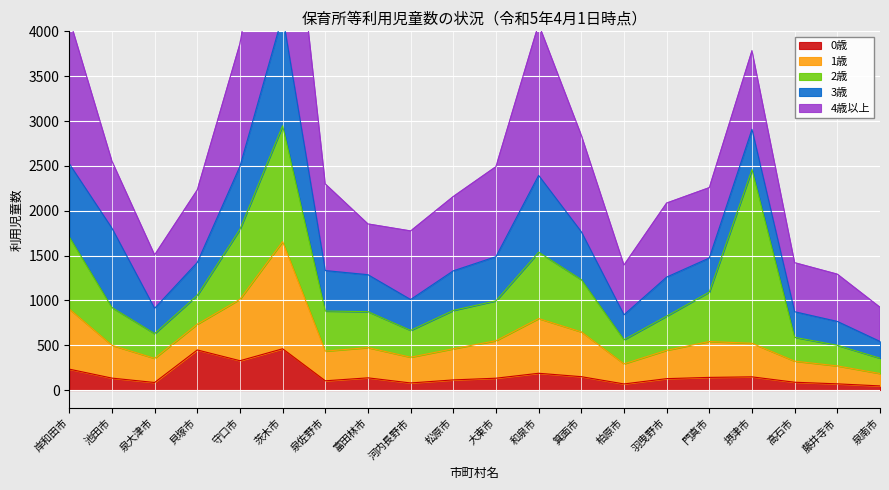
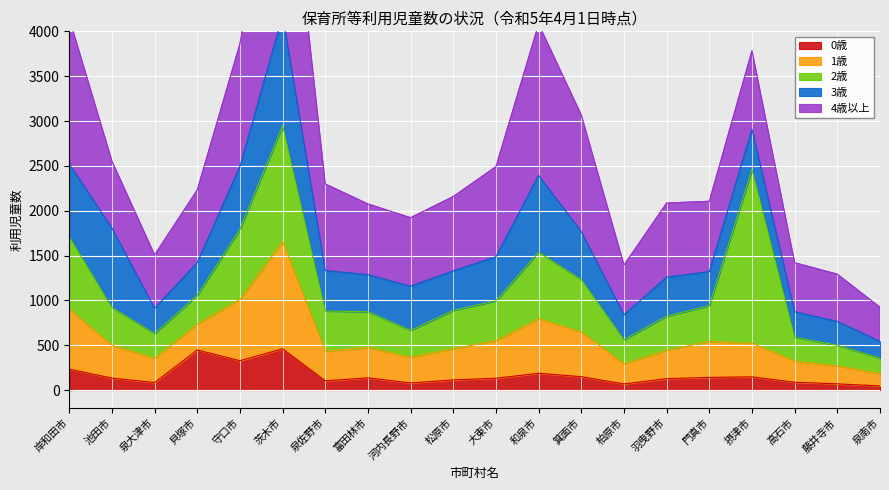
4歳以上, 富田林市: 600 -> 800
3歳, 河内長野市: 300 -> 500
4歳以上, 箕面市: 1100 -> 1300
2歳, 門真市: 600 -> 400
